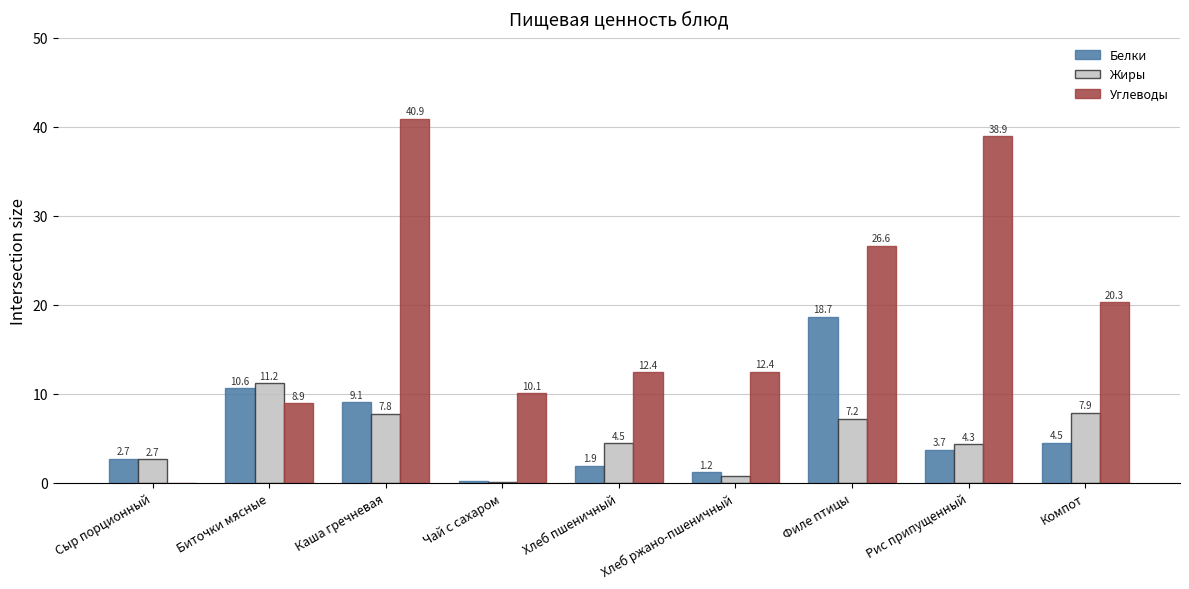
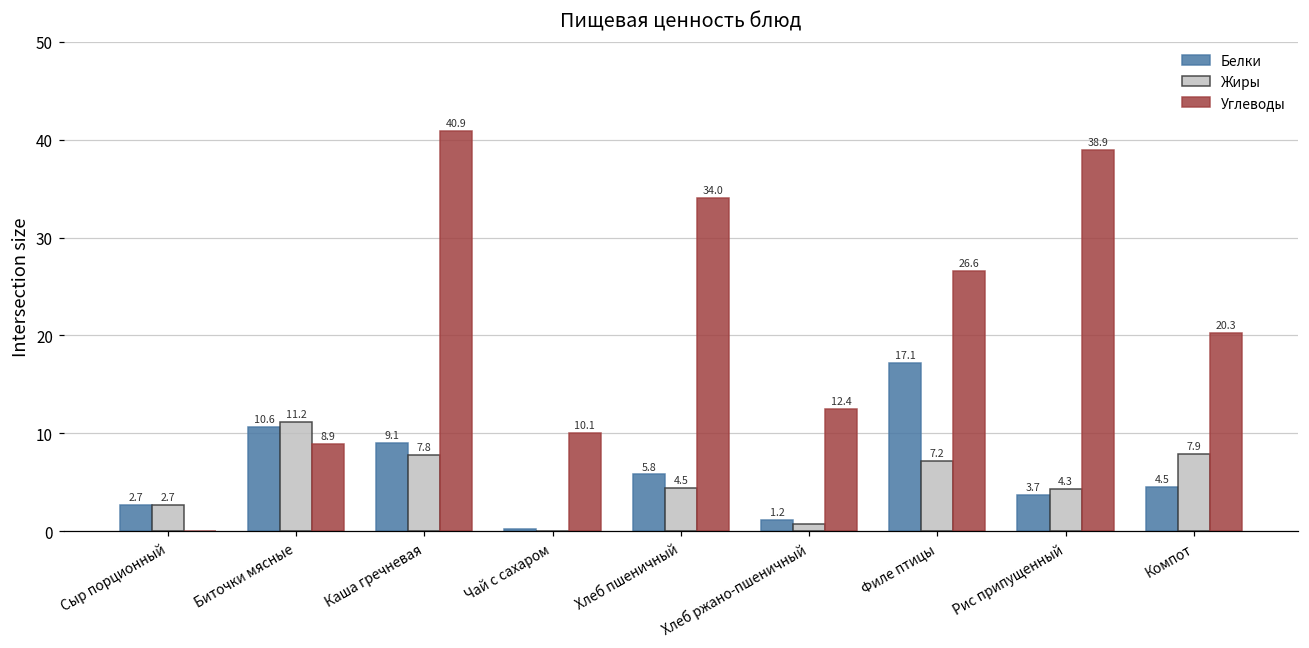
Белки, Хлеб пшеничный: 1.9 -> 5.8
Углеводы, Хлеб пшеничный: 12.4 -> 34.0
Белки, Филе птицы: 18.7 -> 17.1
